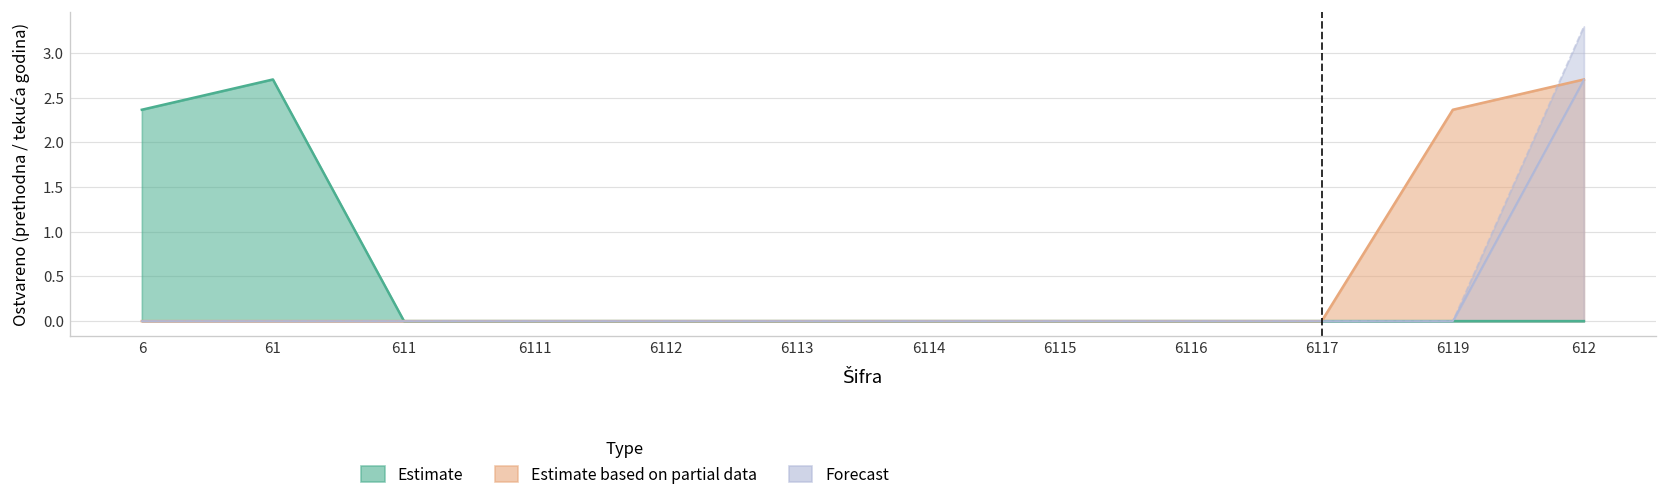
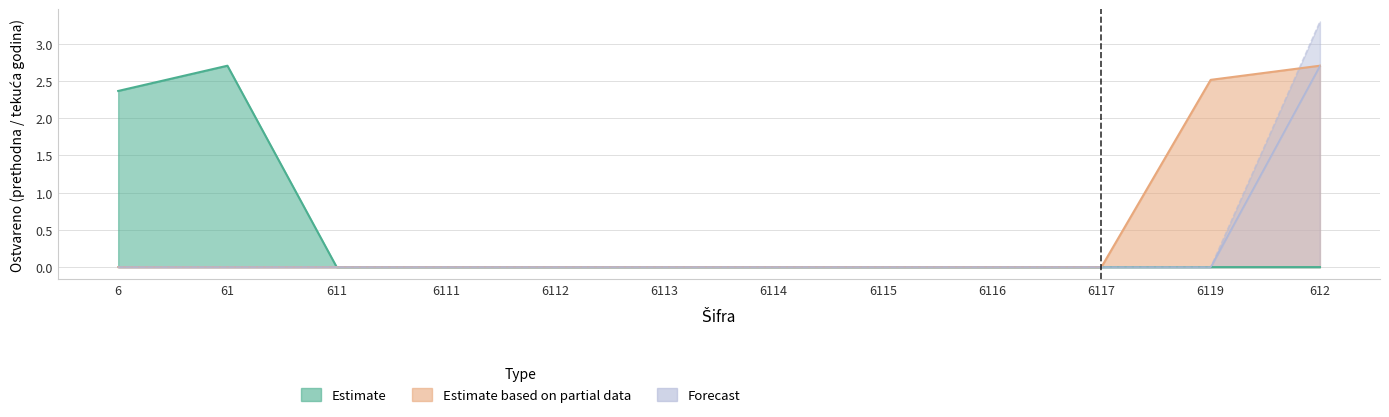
Estimate based on partial data, 6119: 2.4 -> 2.5
